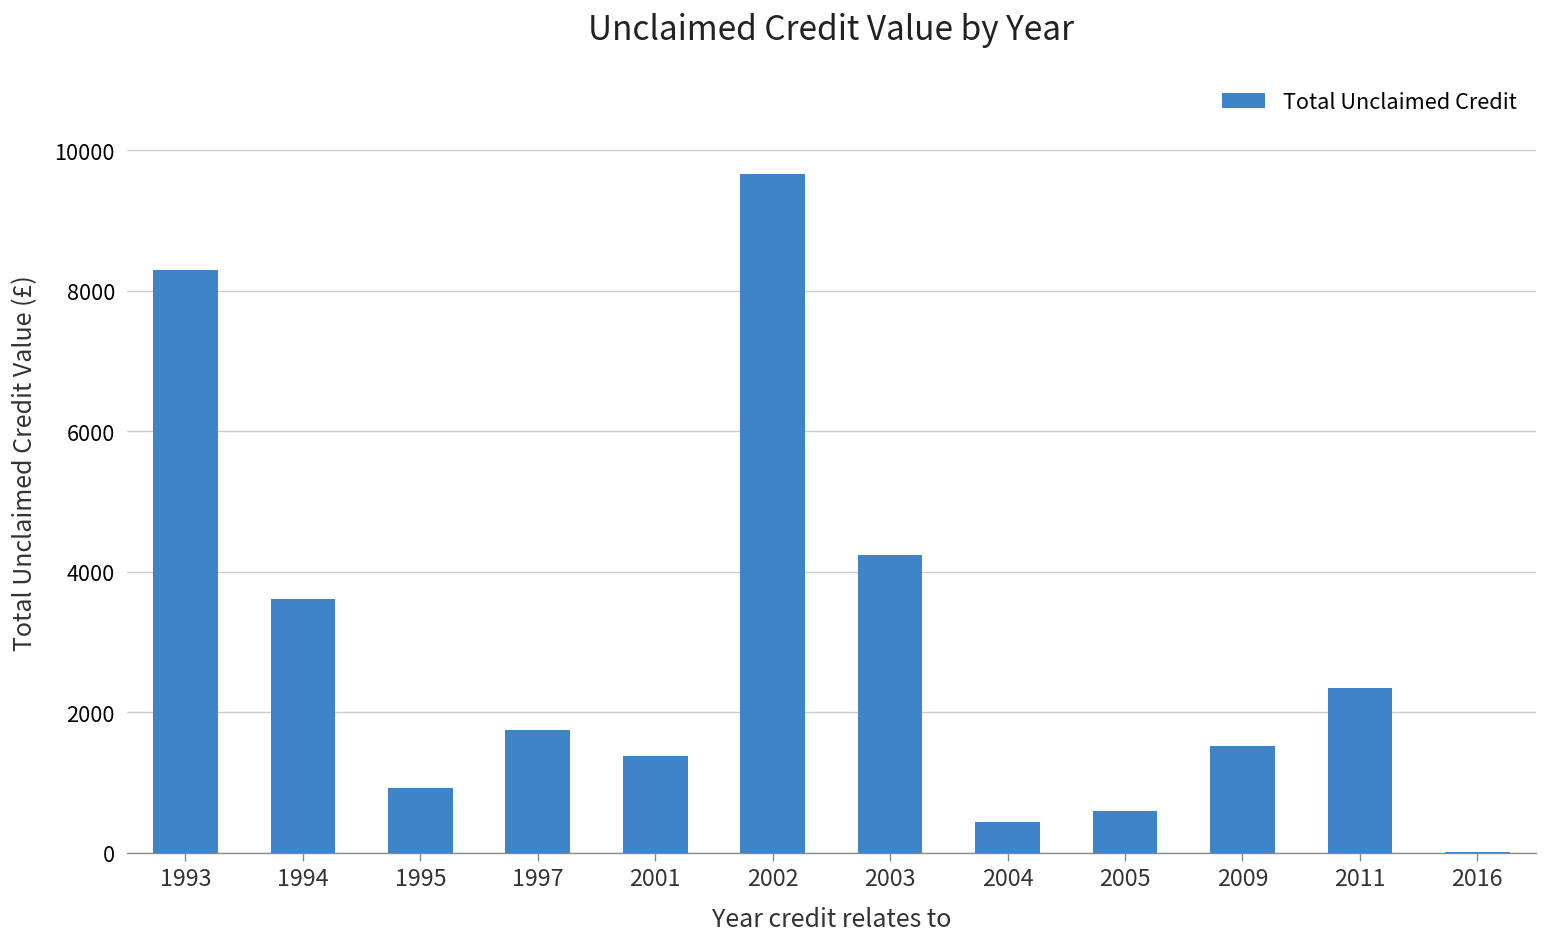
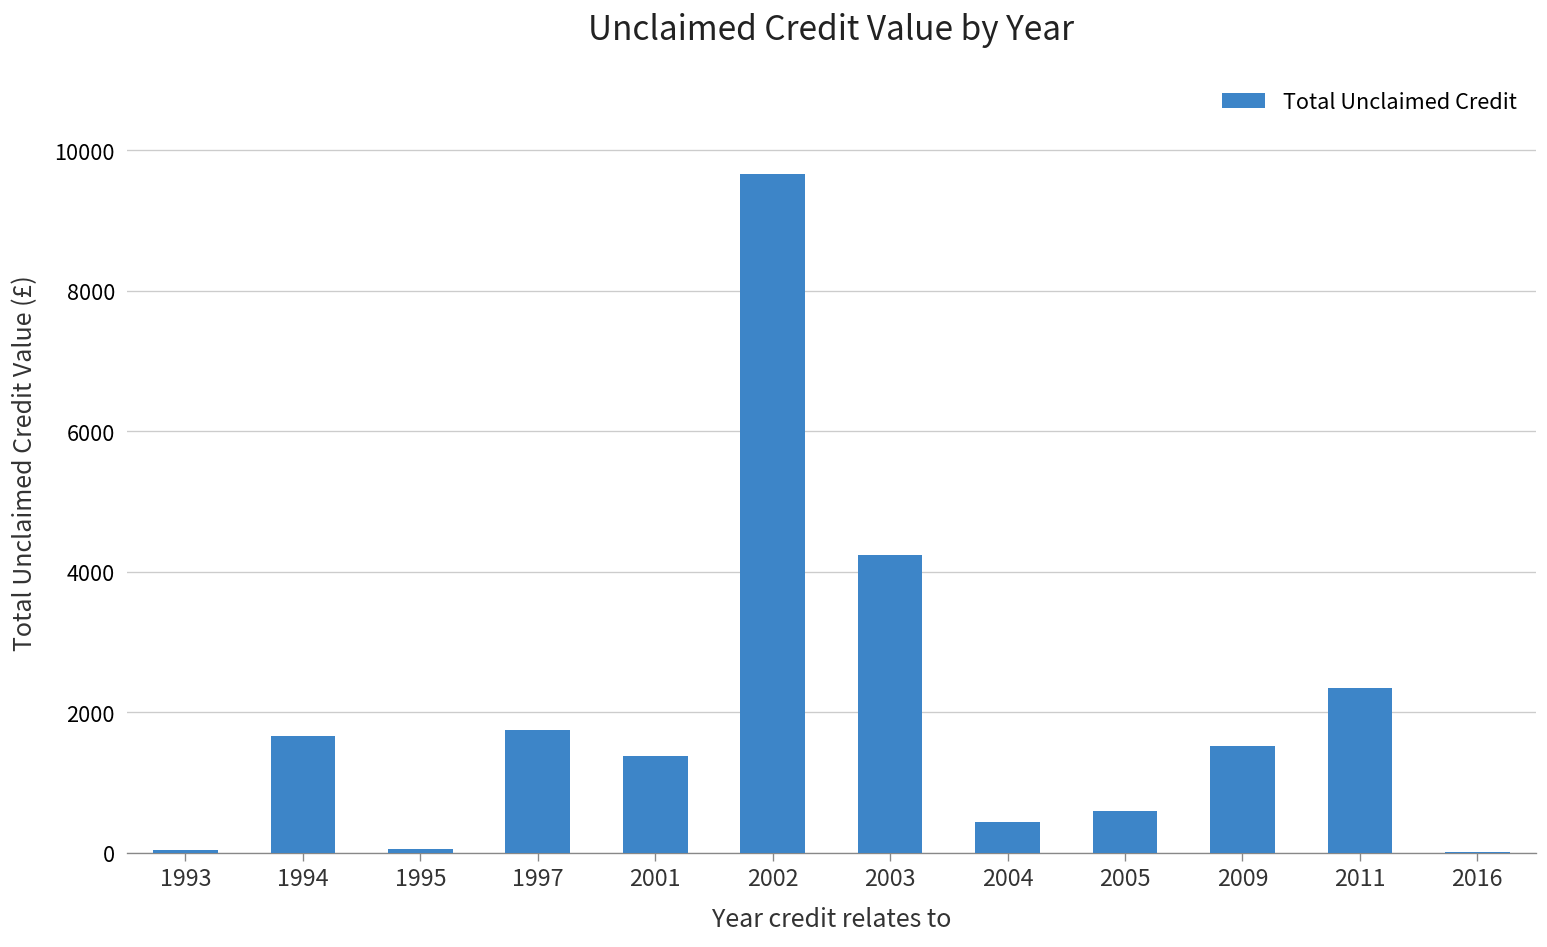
1993: 8300 -> 0
1994: 3600 -> 1700
1995: 900 -> 0
